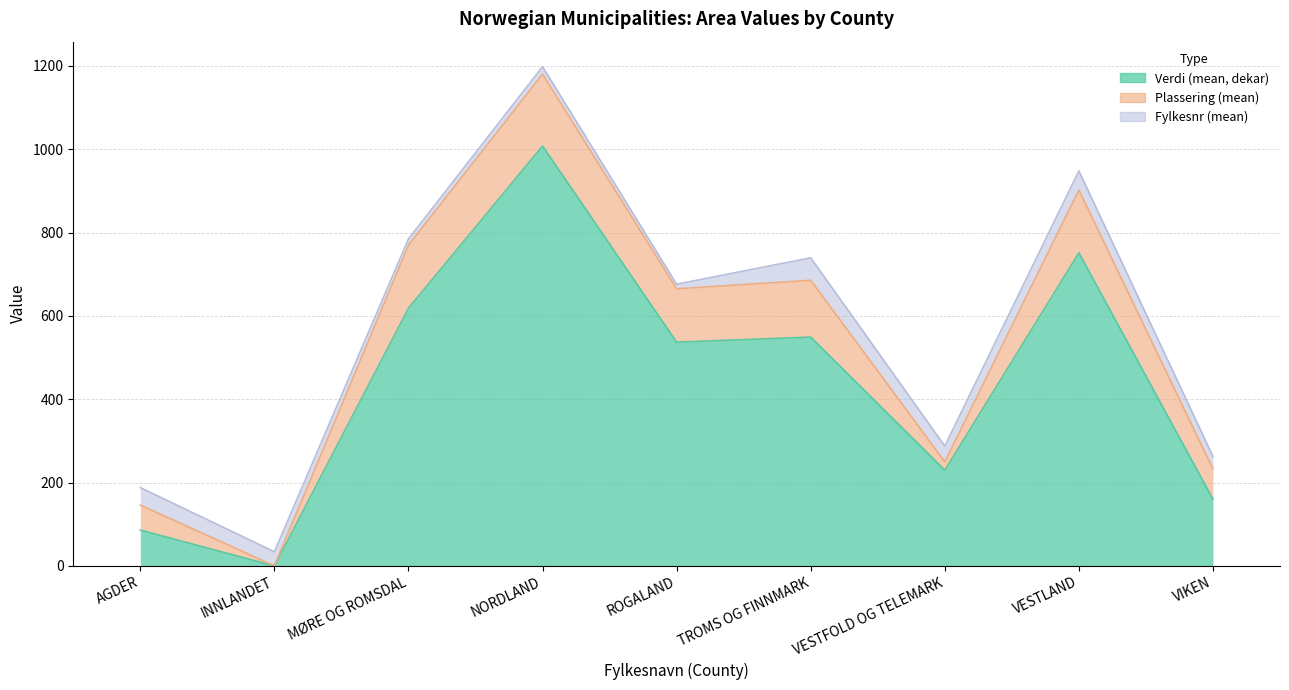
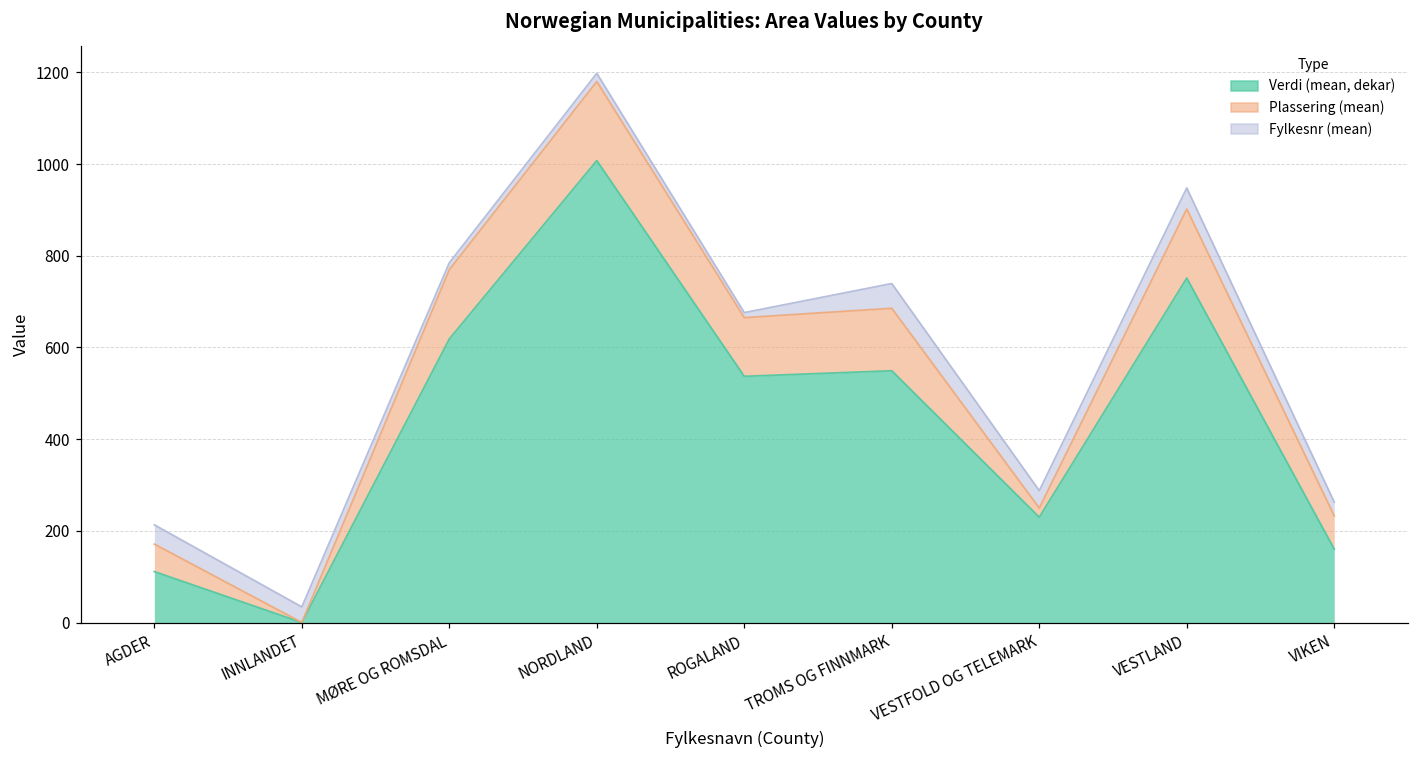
Verdi (mean, dekar), AGDER: 90 -> 110
